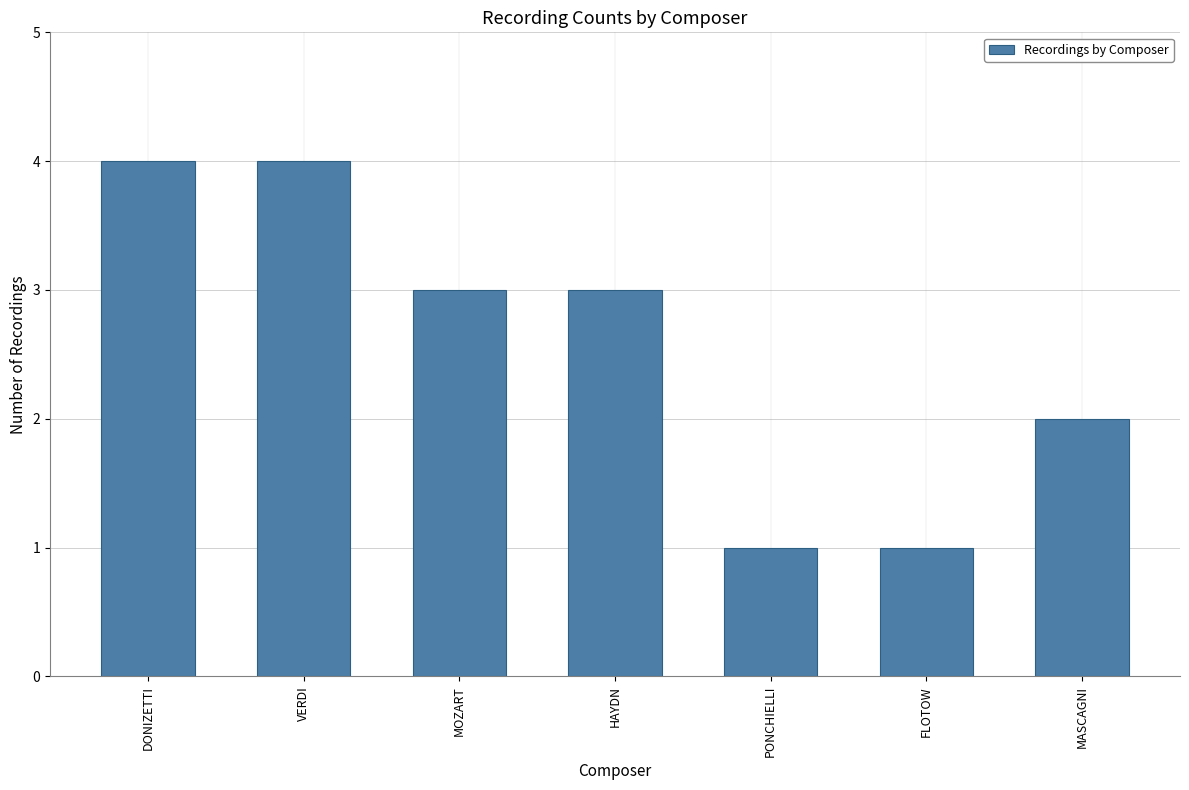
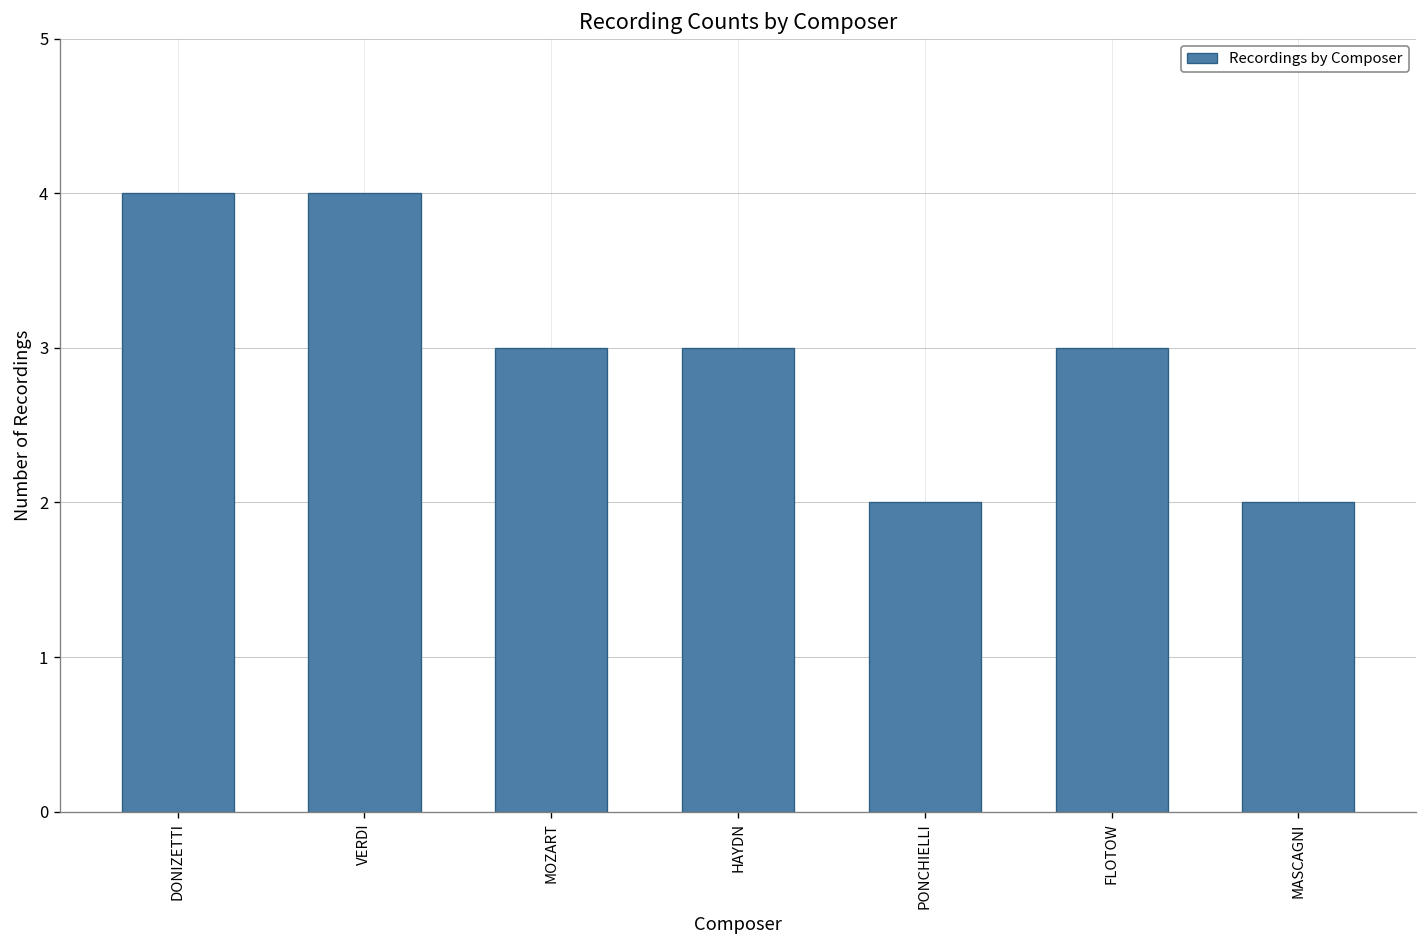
PONCHIELLI: 1 -> 2
FLOTOW: 1 -> 3
